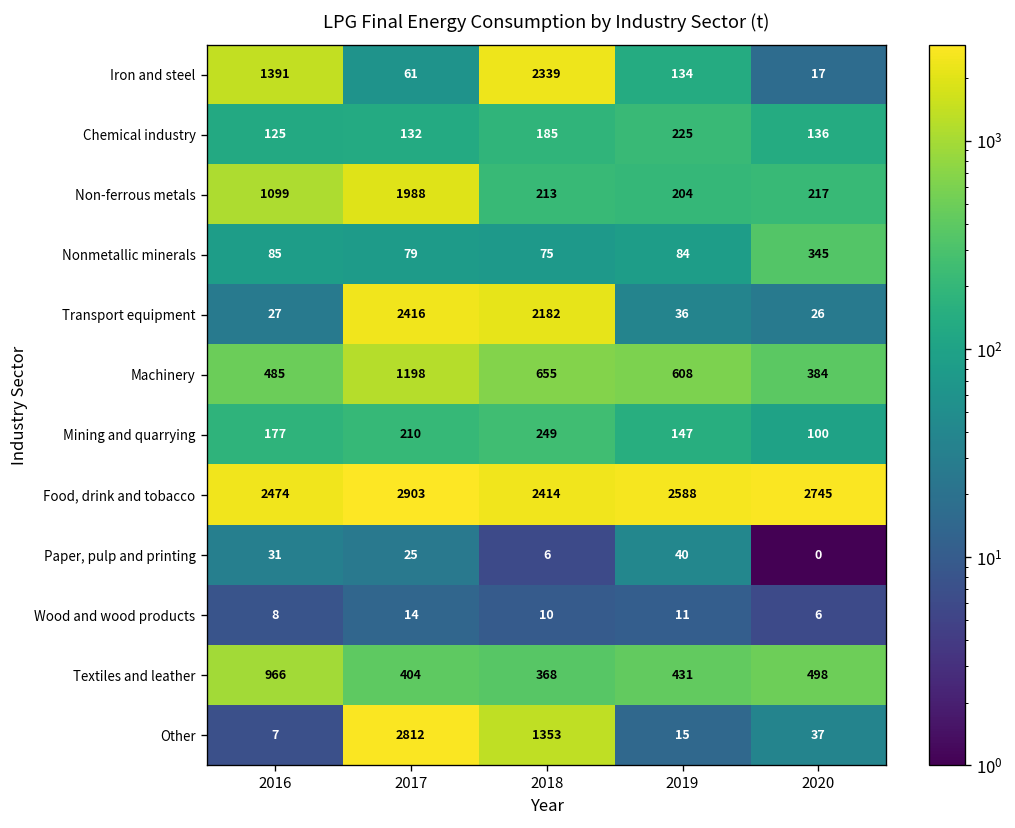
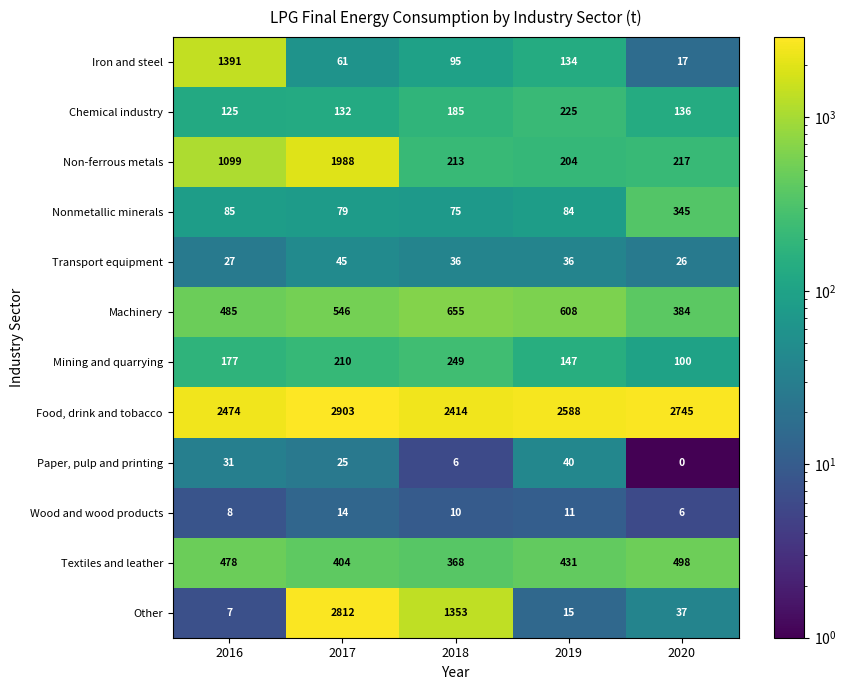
Iron and steel, 2018: 2339 -> 95
Transport equipment, 2017: 2416 -> 45
Transport equipment, 2018: 2182 -> 36
Machinery, 2017: 1198 -> 546
Textiles and leather, 2016: 966 -> 478
